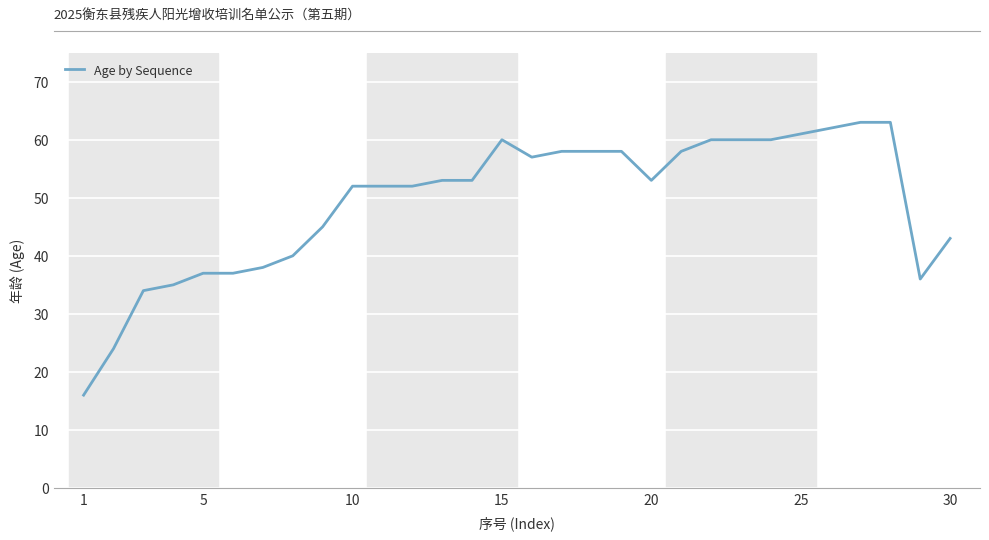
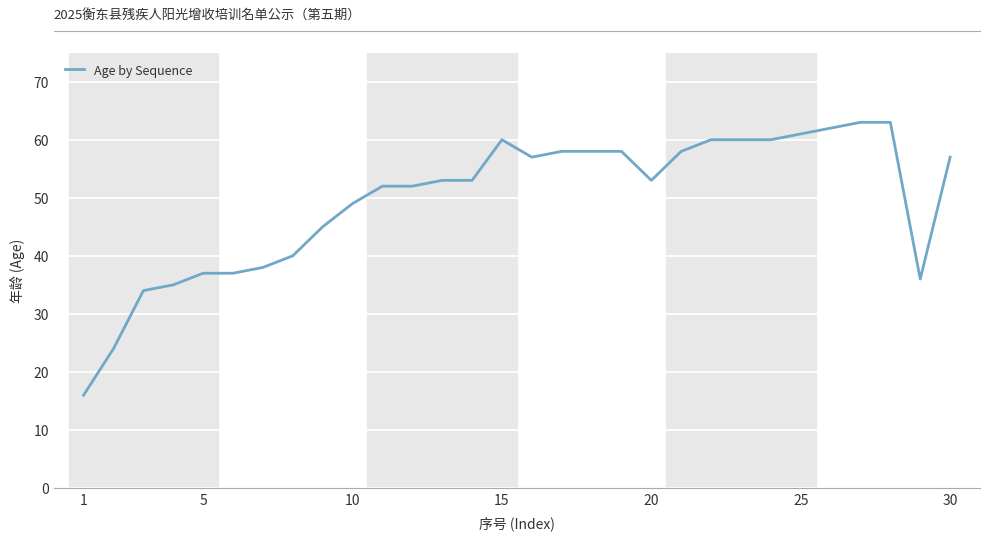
10: 52 -> 49
30: 43 -> 57
